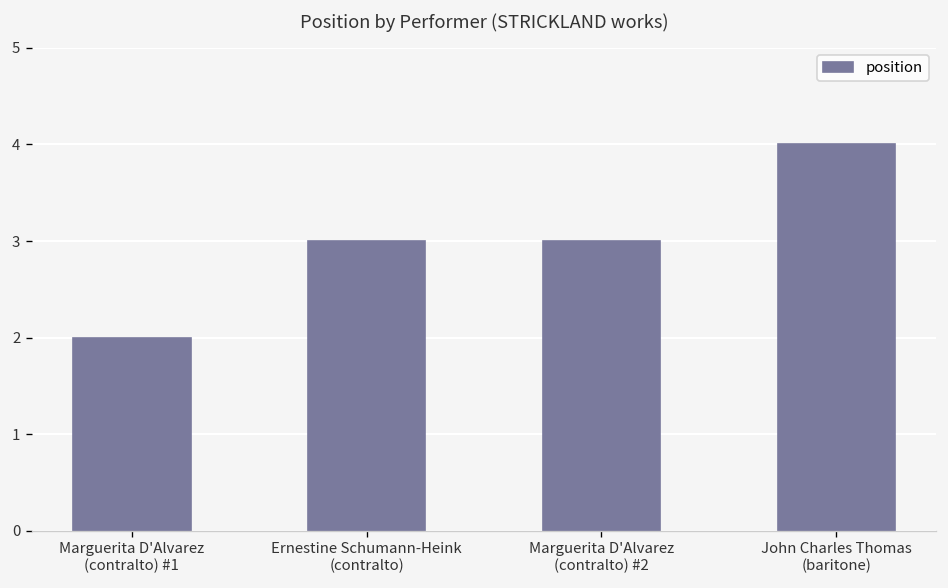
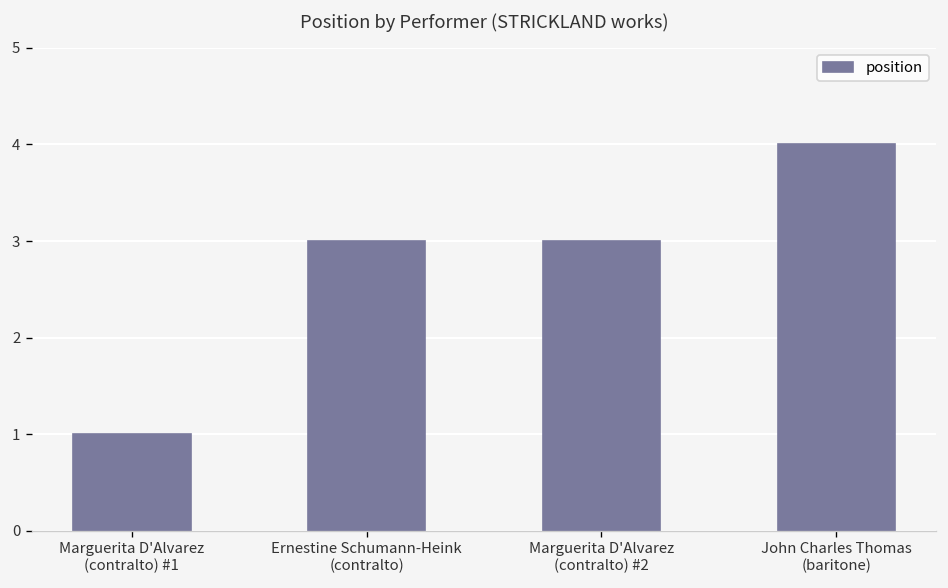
Marguerita D'Alvarez (contralto) #1: 2 -> 1
